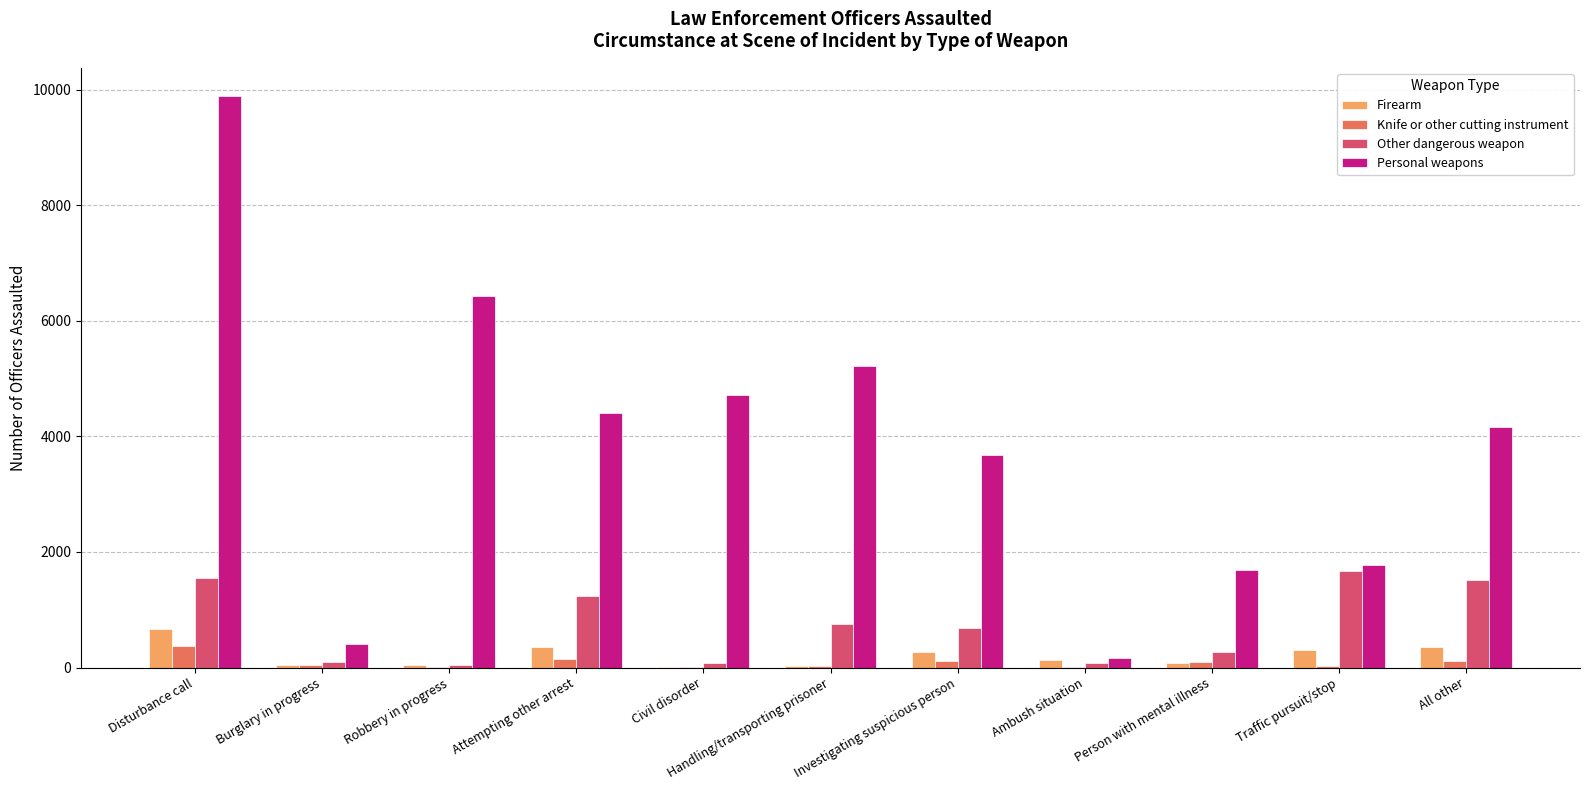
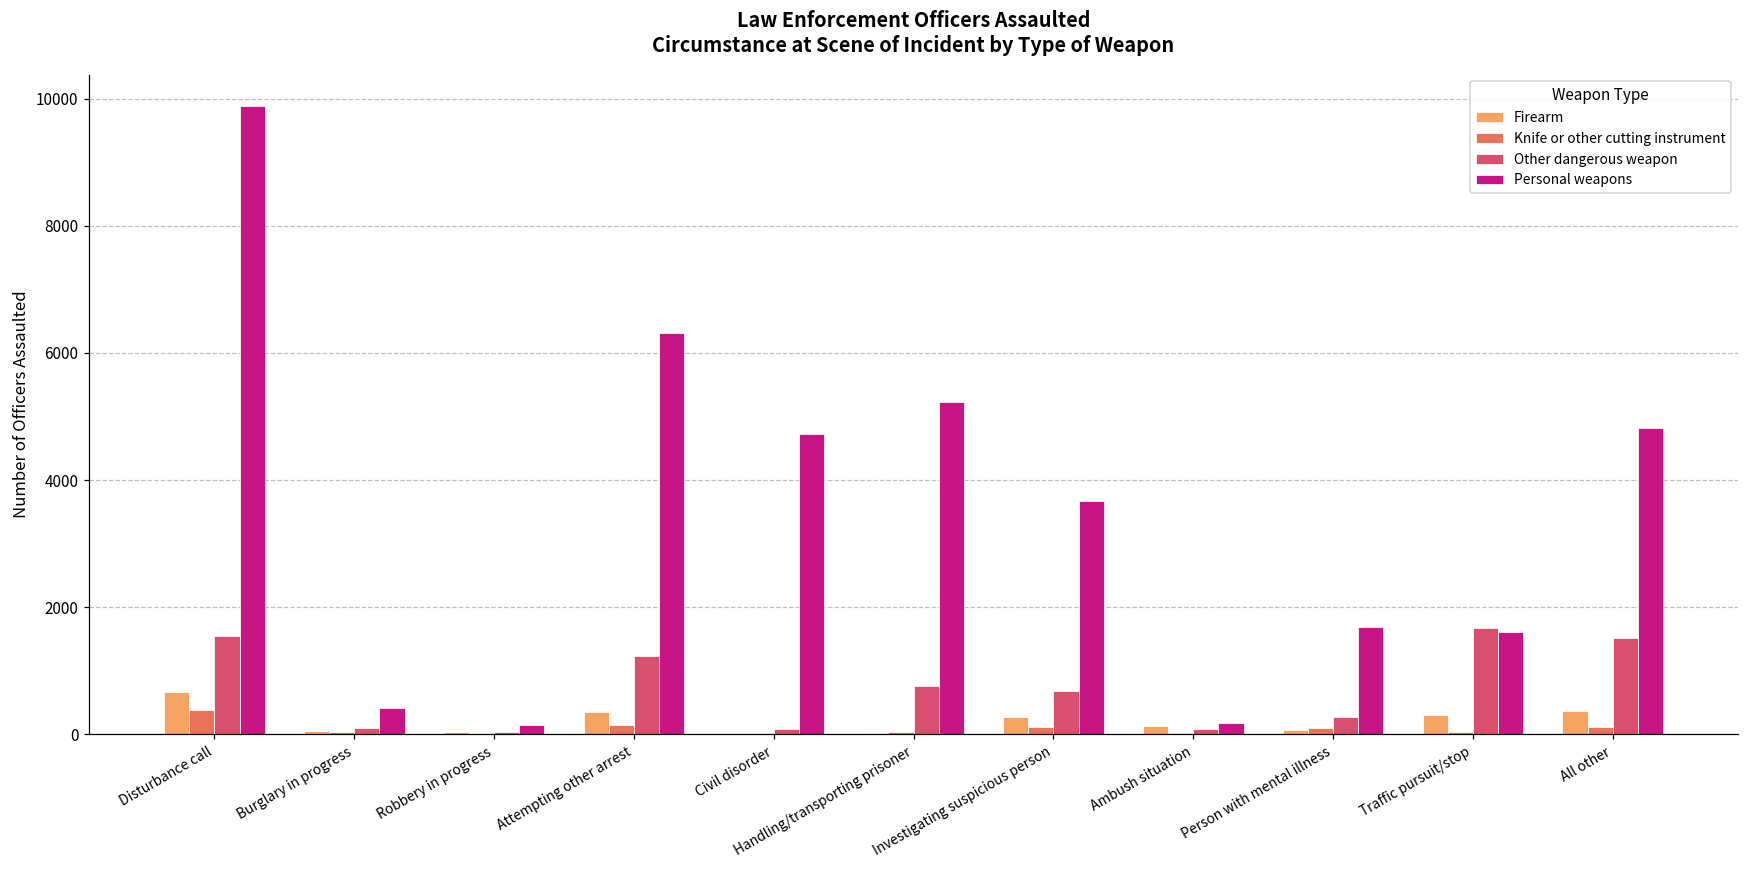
Personal weapons, Robbery in progress: 6400 -> 100
Personal weapons, Attempting other arrest: 4400 -> 6300
Personal weapons, Traffic pursuit/stop: 1800 -> 1600
Personal weapons, All other: 4200 -> 4800
